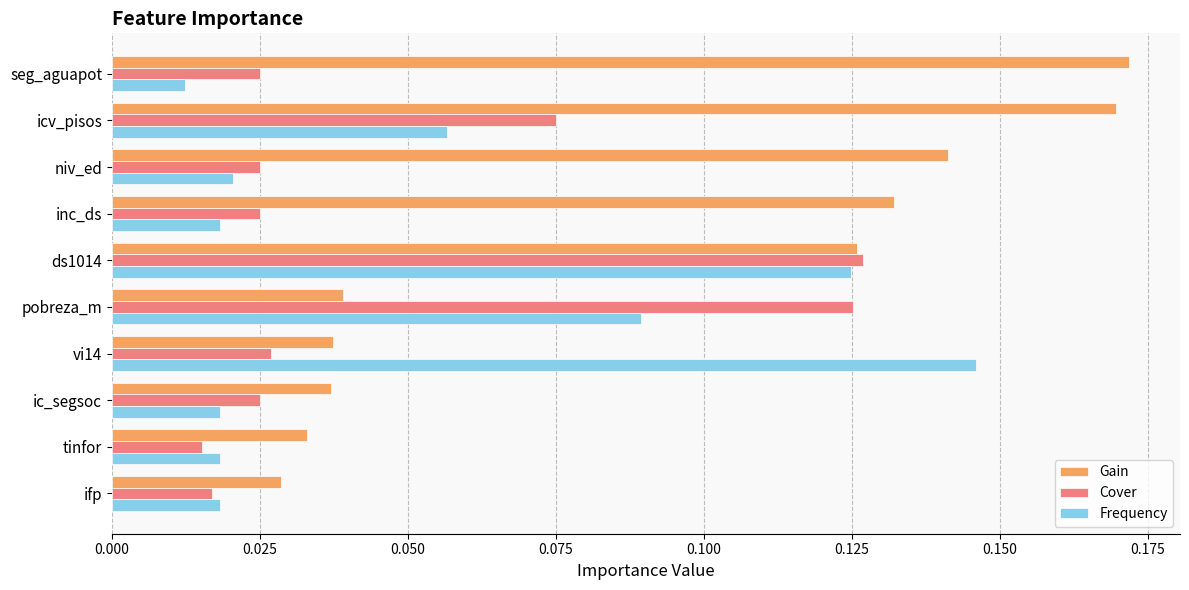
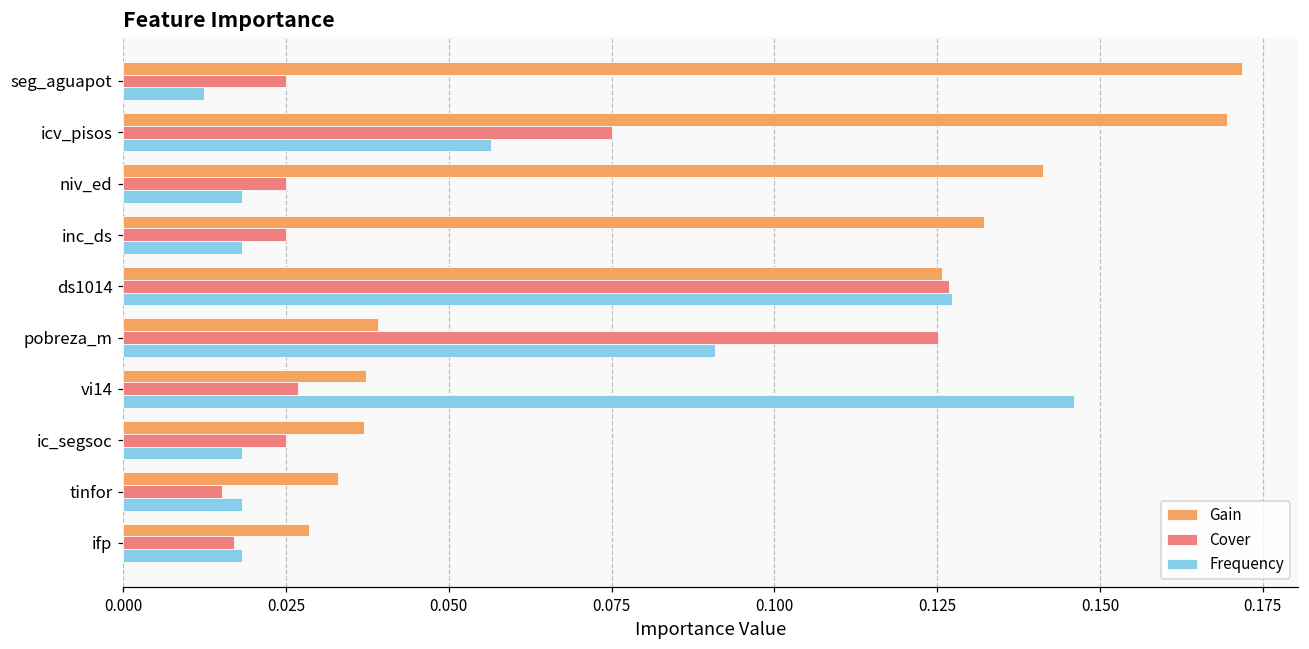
Frequency, niv_ed: 0.021 -> 0.018
Frequency, ds1014: 0.125 -> 0.127
Frequency, pobreza_m: 0.089 -> 0.091
